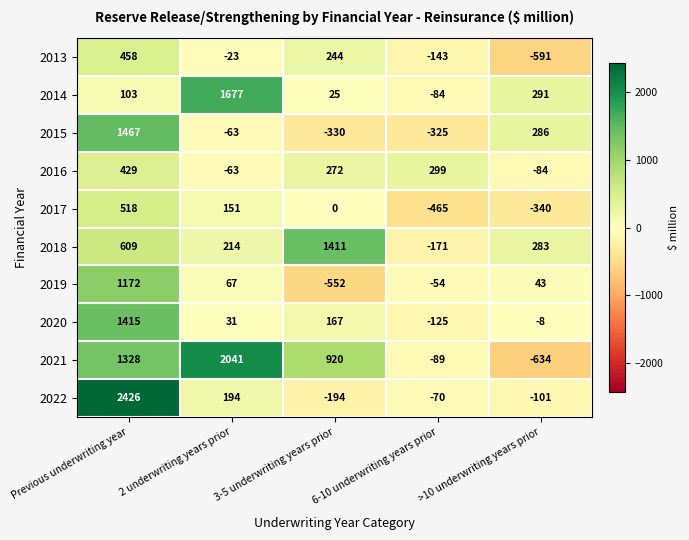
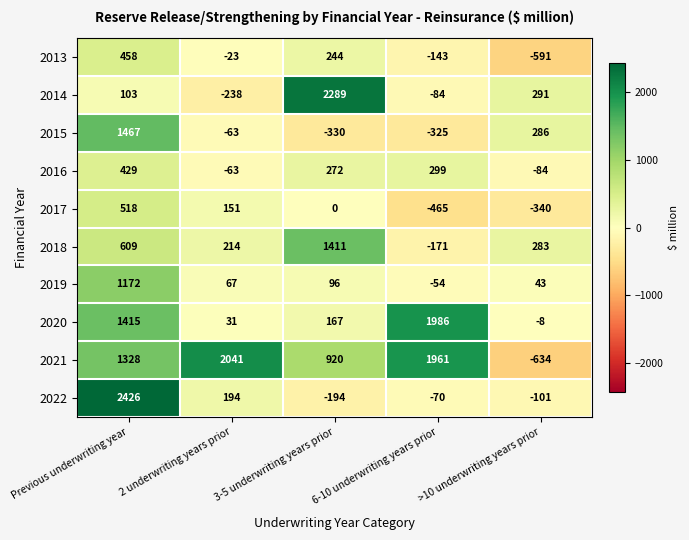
2014, 2 underwriting years prior: 1677 -> -238
2014, 3-5 underwriting years prior: 25 -> 2289
2019, 3-5 underwriting years prior: -552 -> 96
2020, 6-10 underwriting years prior: -125 -> 1986
2021, 6-10 underwriting years prior: -89 -> 1961
